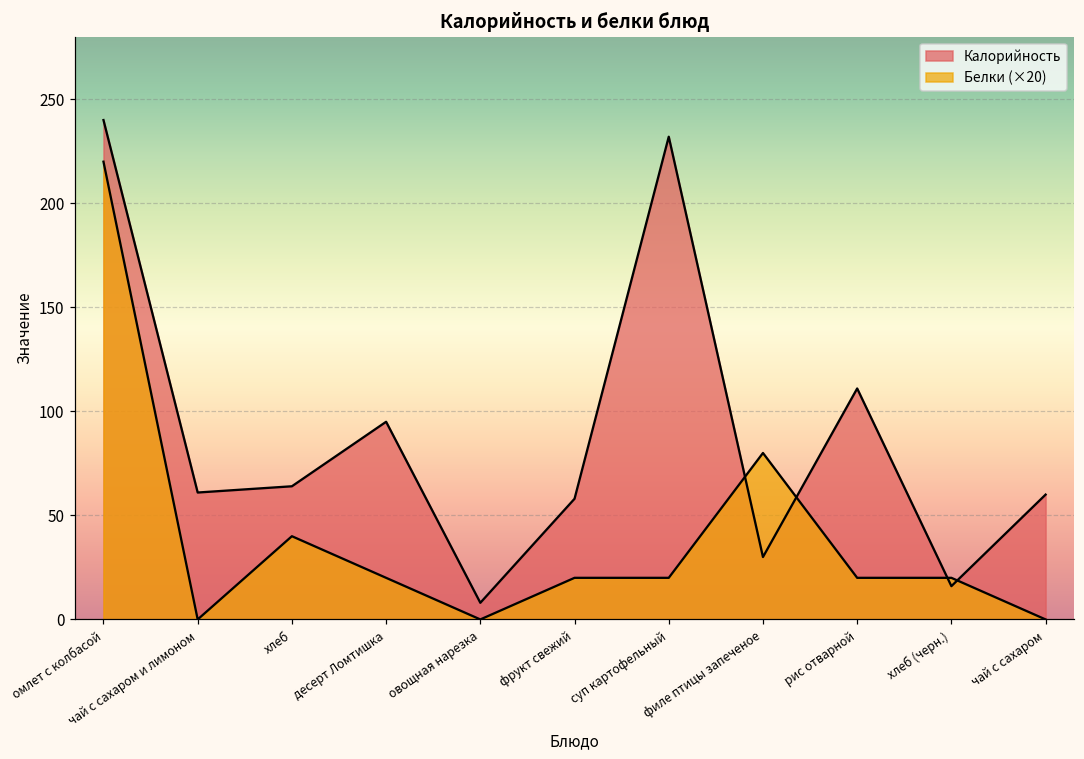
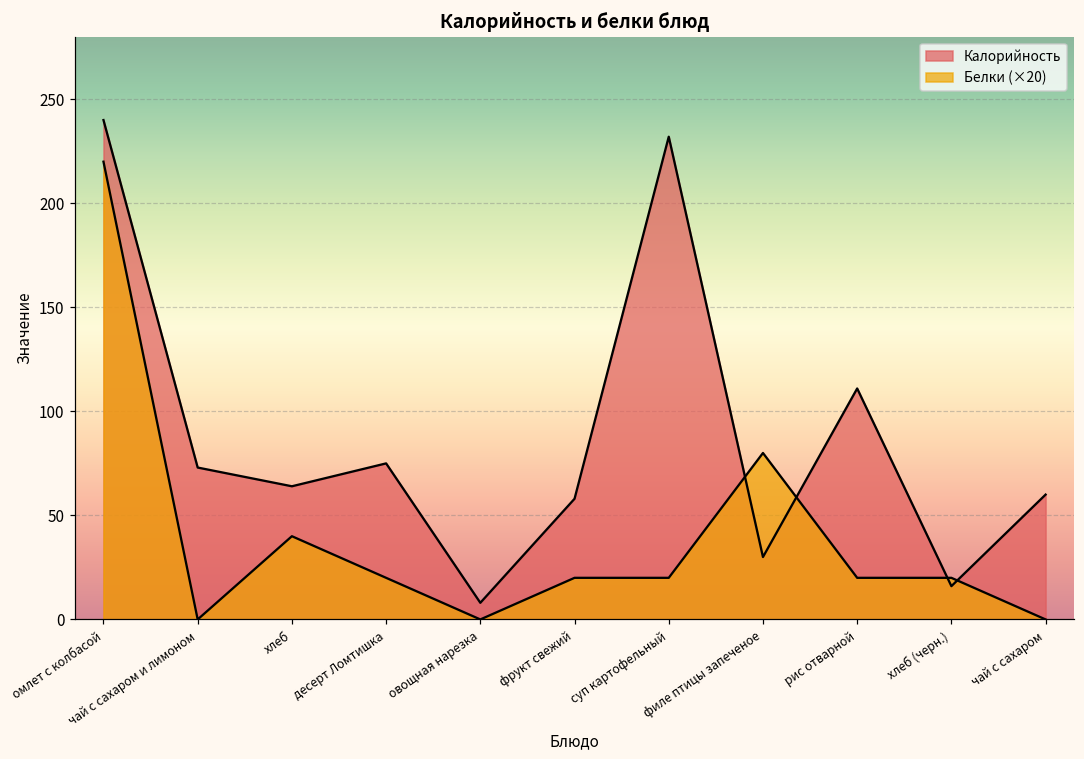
Калорийность, чай с сахаром и лимоном: 61 -> 73
Калорийность, десерт Ломтишка: 95 -> 75
